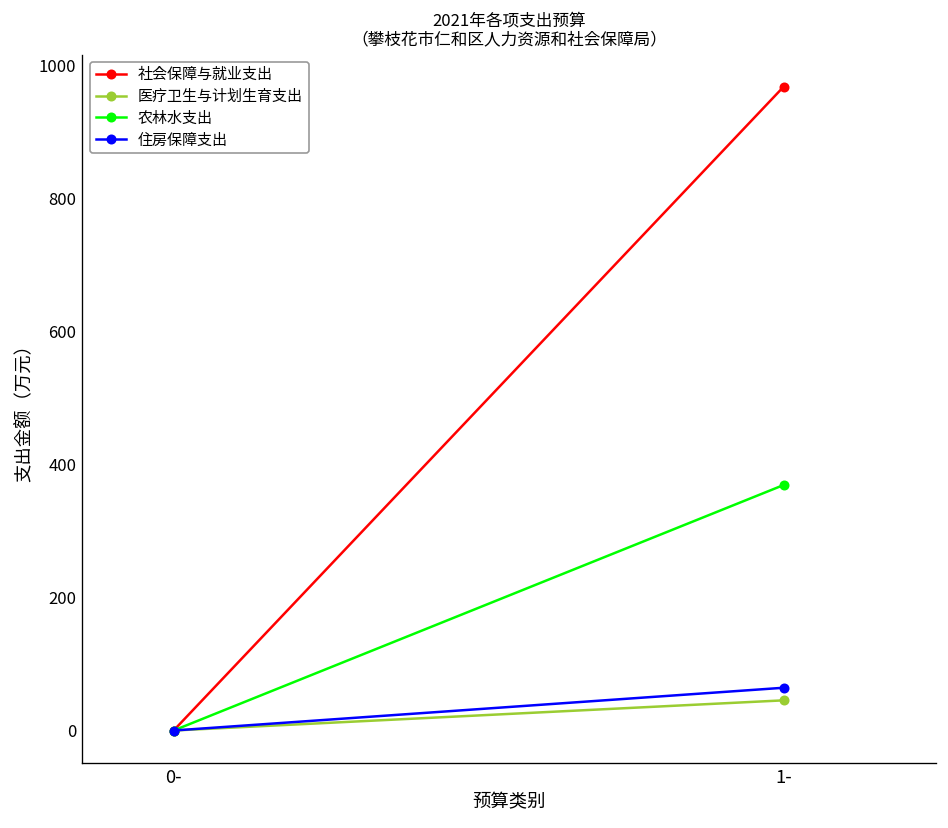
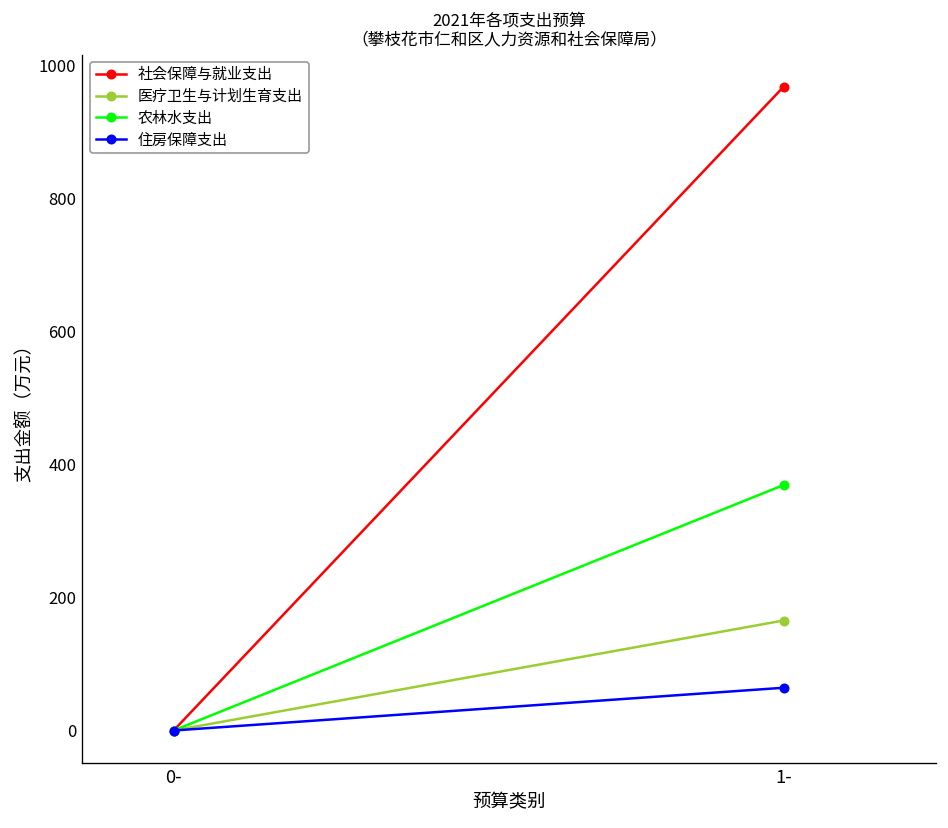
医疗卫生与计划生育支出, 1-: 50 -> 170
